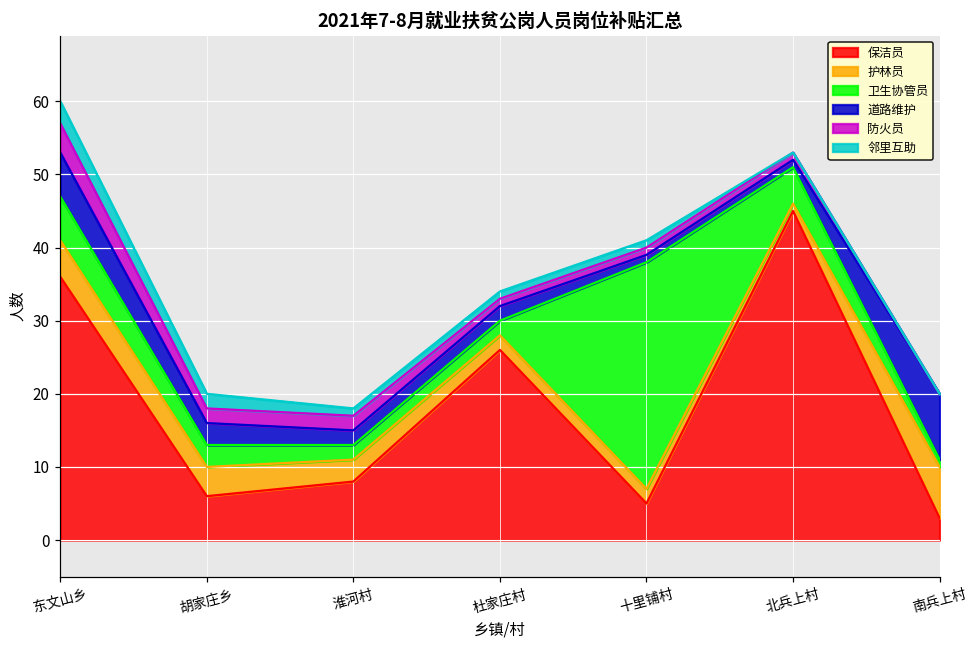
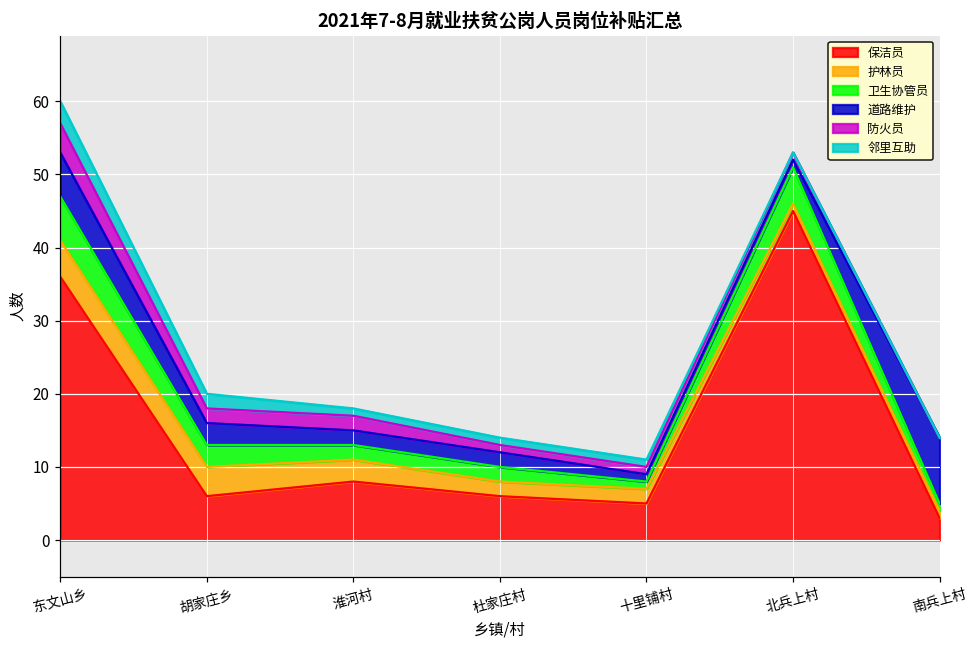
保洁员, 杜家庄村: 26 -> 6
卫生协管员, 十里铺村: 31 -> 1
护林员, 南兵上村: 7 -> 1
